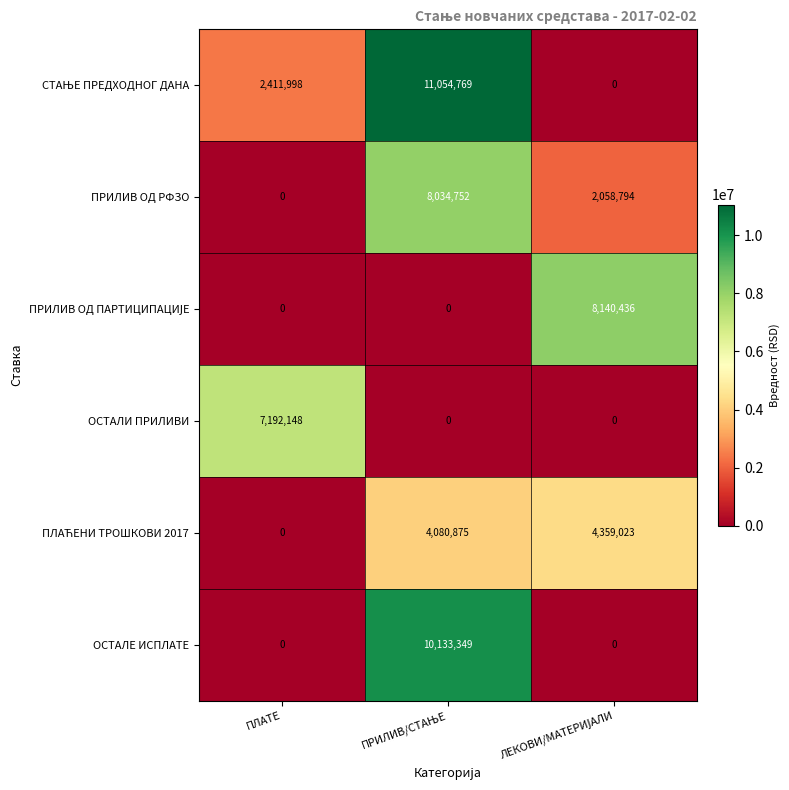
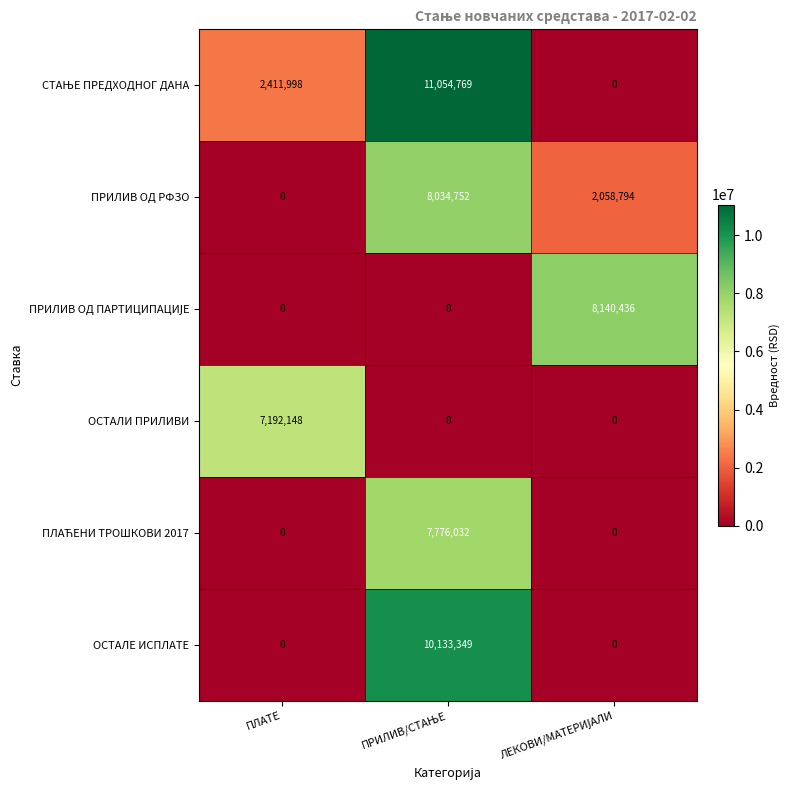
ПЛАЋЕНИ ТРОШКОВИ 2017, ПРИЛИВ/СТАЊЕ: 4,080,875 -> 7,776,032
ПЛАЋЕНИ ТРОШКОВИ 2017, ЛЕКОВИ/МАТЕРИЈАЛИ: 4,359,023 -> 0
